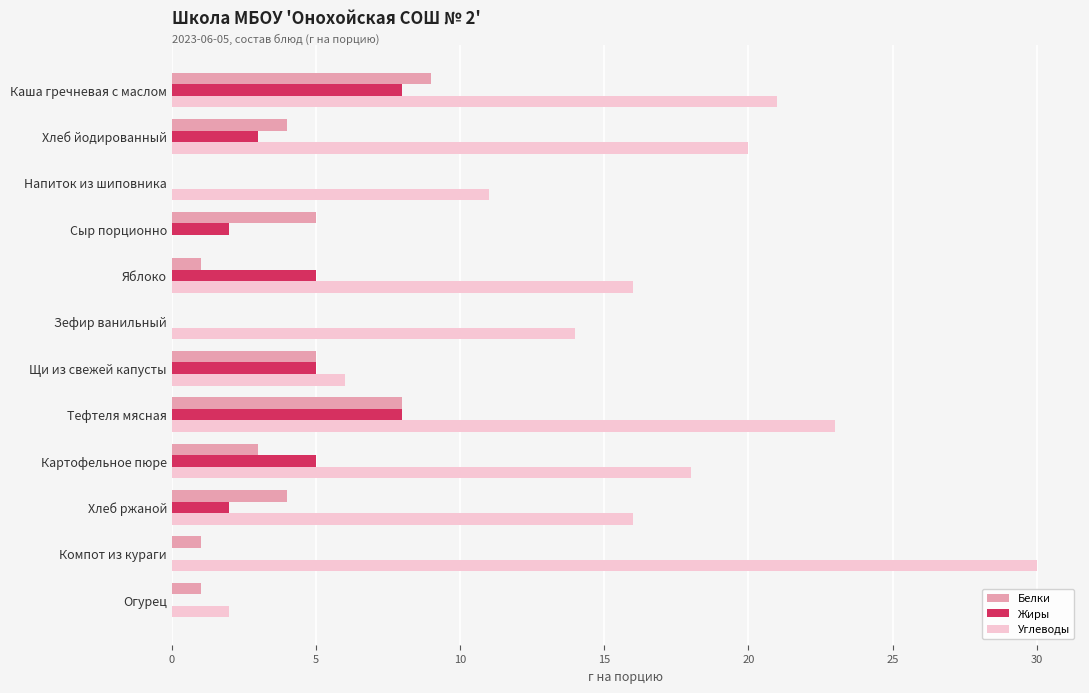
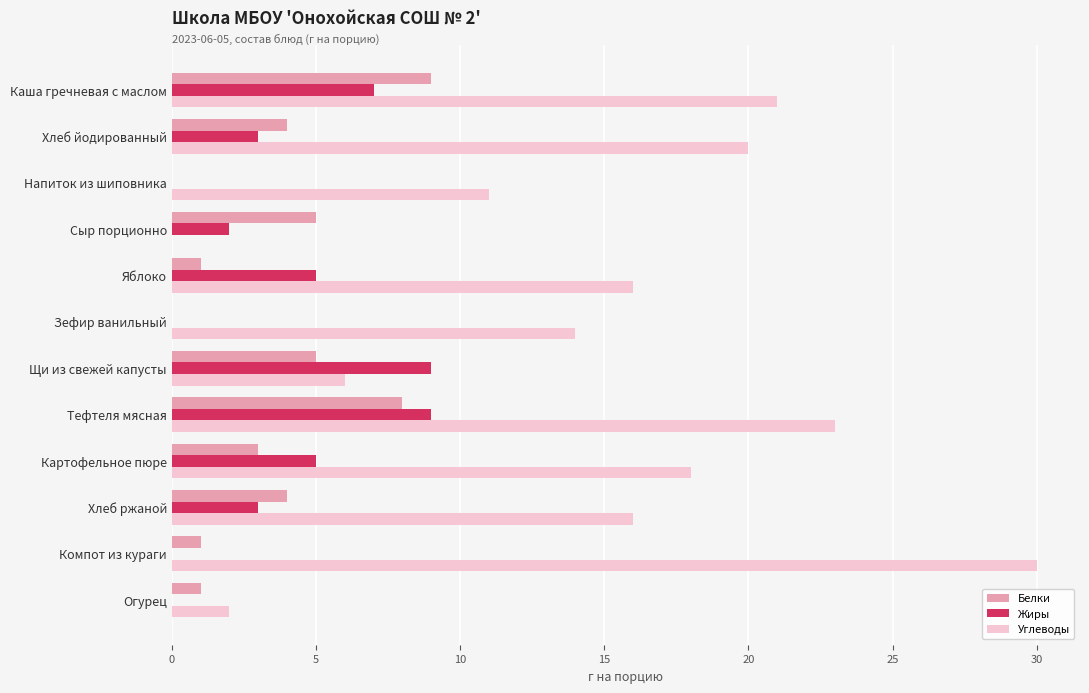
Жиры, Каша гречневая с маслом: 8 -> 7
Жиры, Щи из свежей капусты: 5 -> 9
Жиры, Тефтеля мясная: 8 -> 9
Жиры, Хлеб ржаной: 2 -> 3
